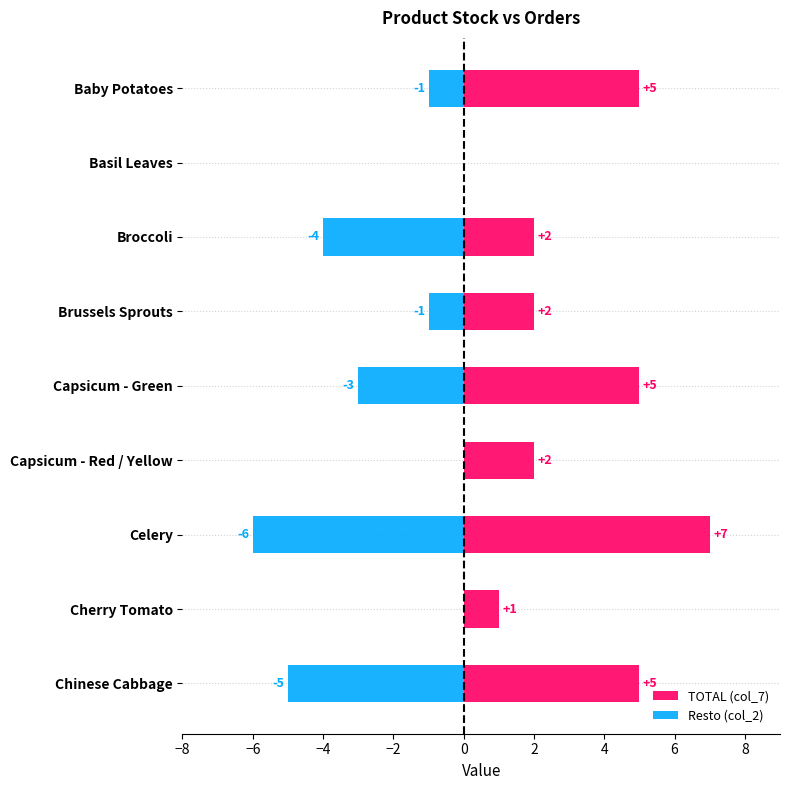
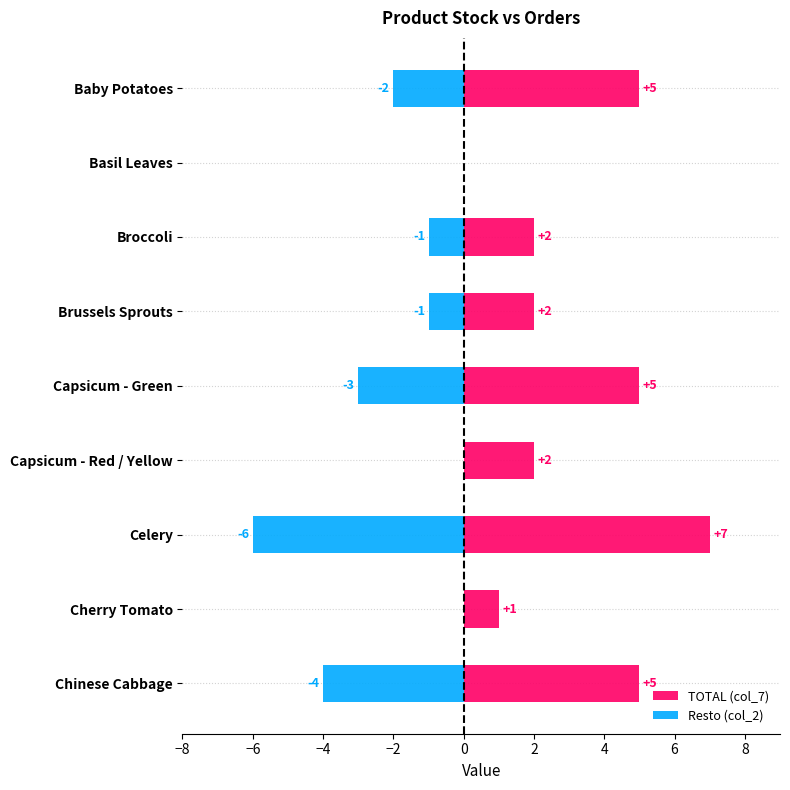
Resto (col_2), Baby Potatoes: -1 -> -2
Resto (col_2), Broccoli: -4 -> -1
Resto (col_2), Chinese Cabbage: -5 -> -4
